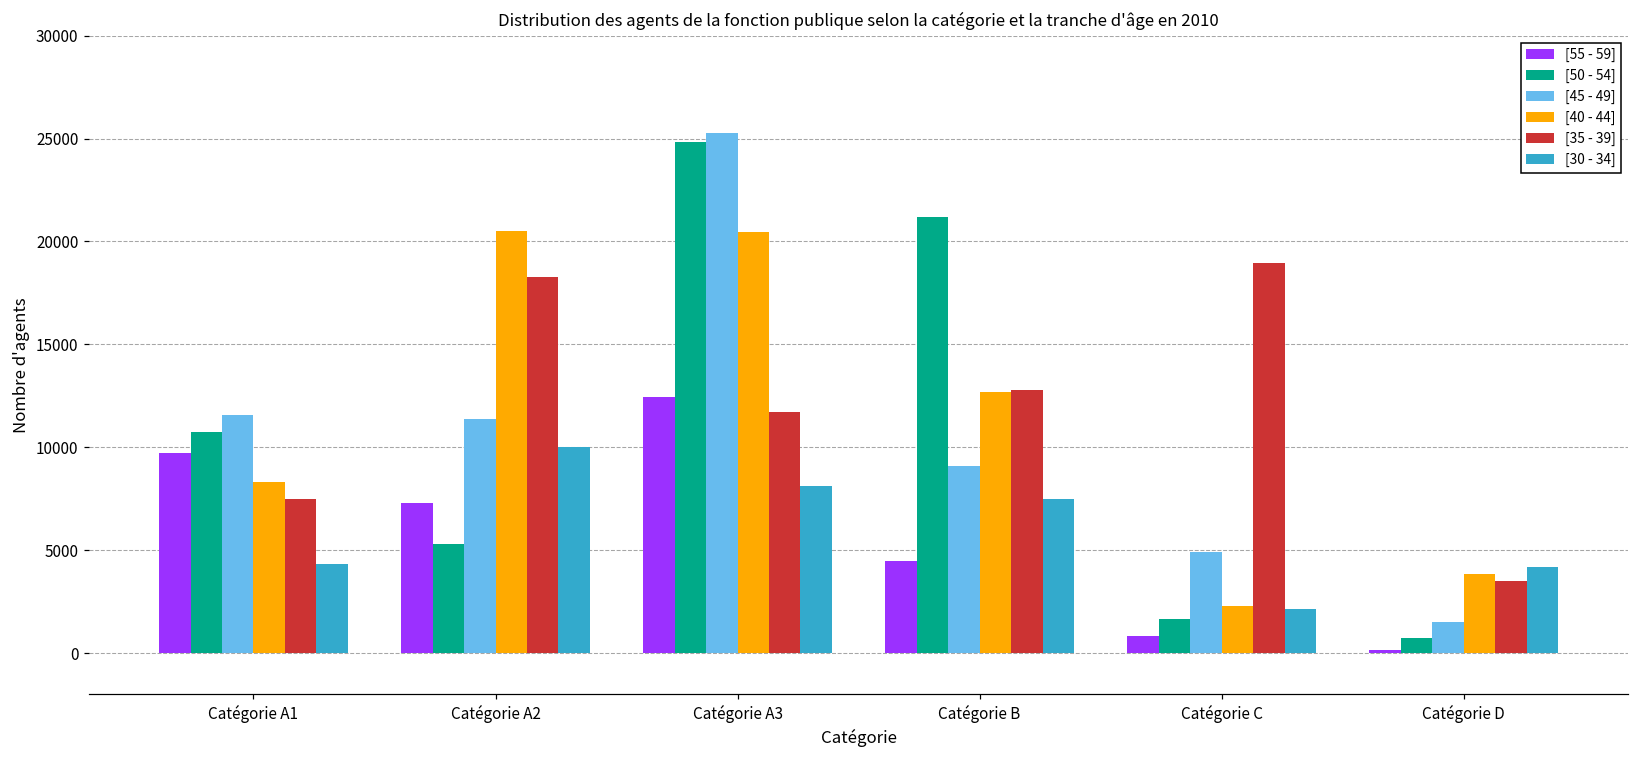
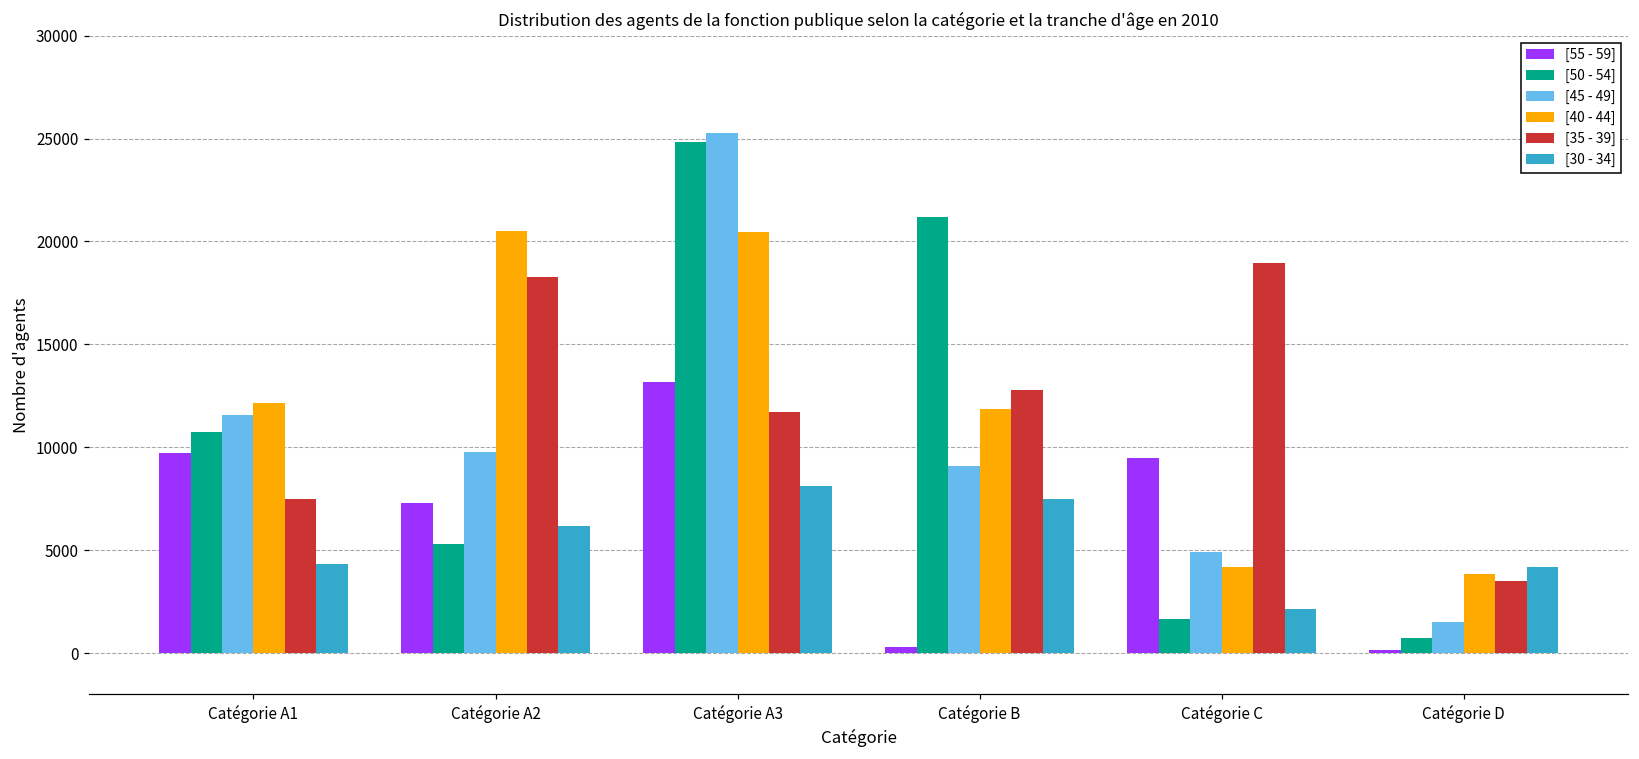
[40 - 44], Catégorie A1: 8300 -> 12100
[45 - 49], Catégorie A2: 11400 -> 9800
[30 - 34], Catégorie A2: 10000 -> 6200
[55 - 59], Catégorie A3: 12500 -> 13200
[55 - 59], Catégorie B: 4500 -> 300
[40 - 44], Catégorie B: 12700 -> 11900
[55 - 59], Catégorie C: 800 -> 9500
[40 - 44], Catégorie C: 2300 -> 4200
